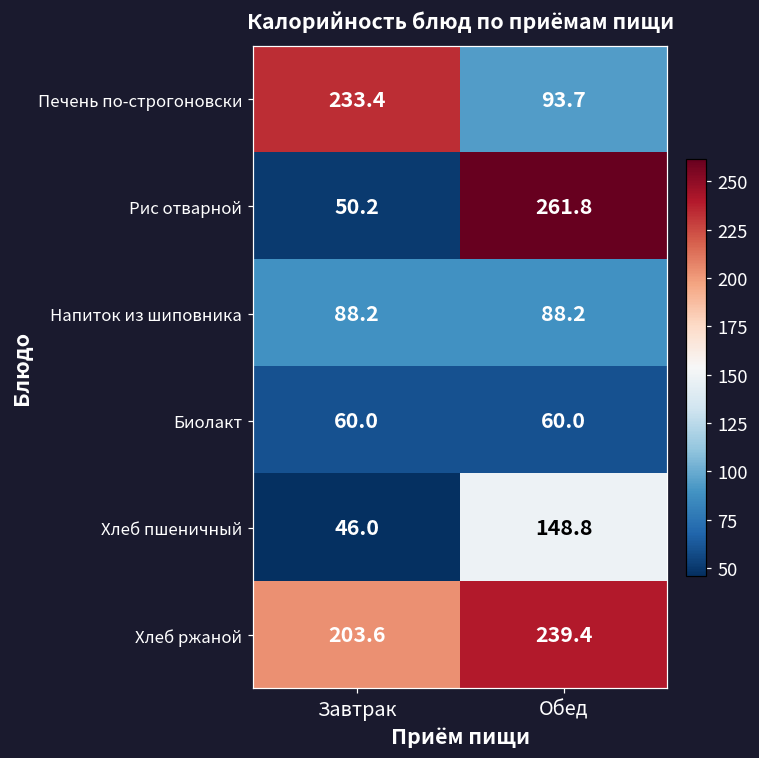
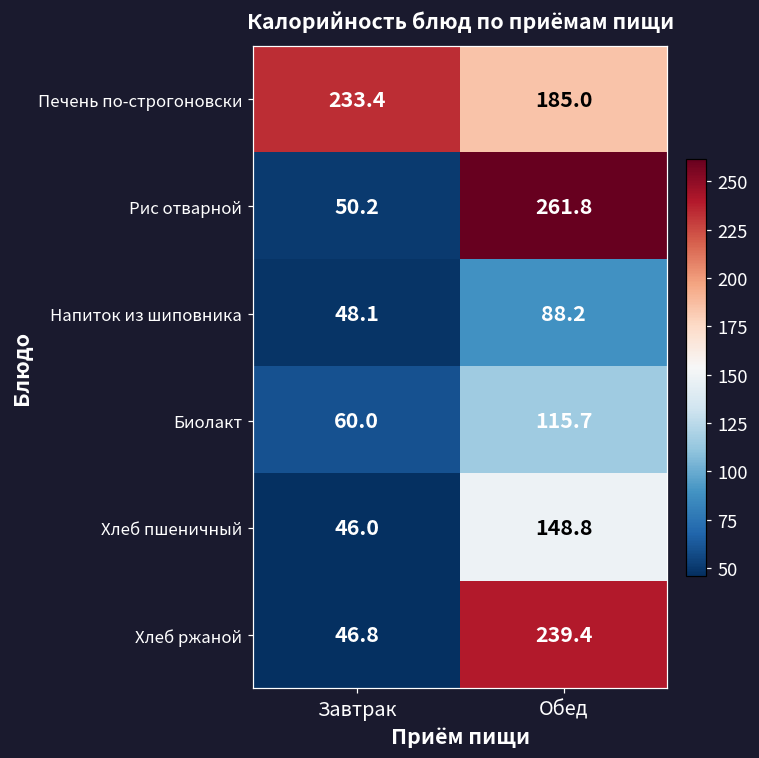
Печень по-строгоновски, Обед: 93.7 -> 185.0
Напиток из шиповника, Завтрак: 88.2 -> 48.1
Биолакт, Обед: 60.0 -> 115.7
Хлеб ржаной, Завтрак: 203.6 -> 46.8
